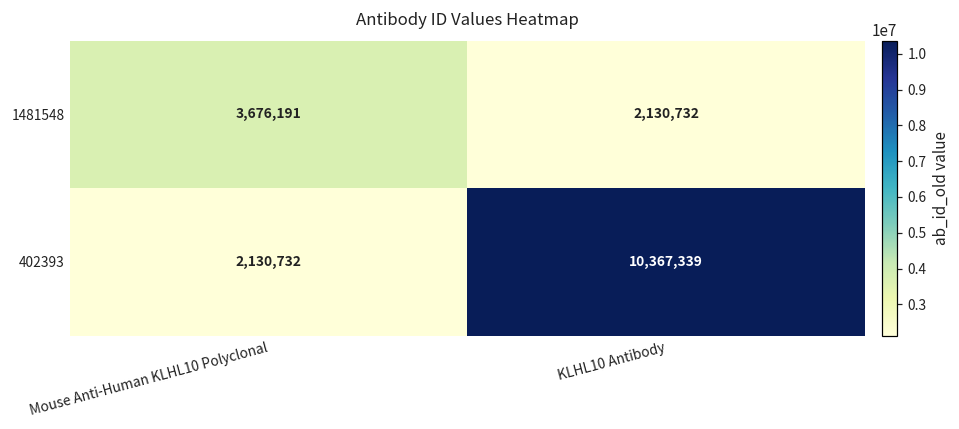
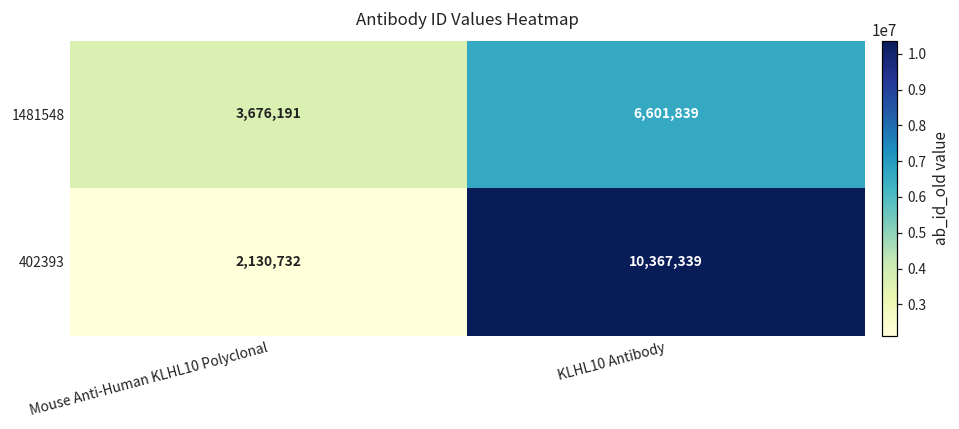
1481548, KLHL10 Antibody: 2,130,732 -> 6,601,839
